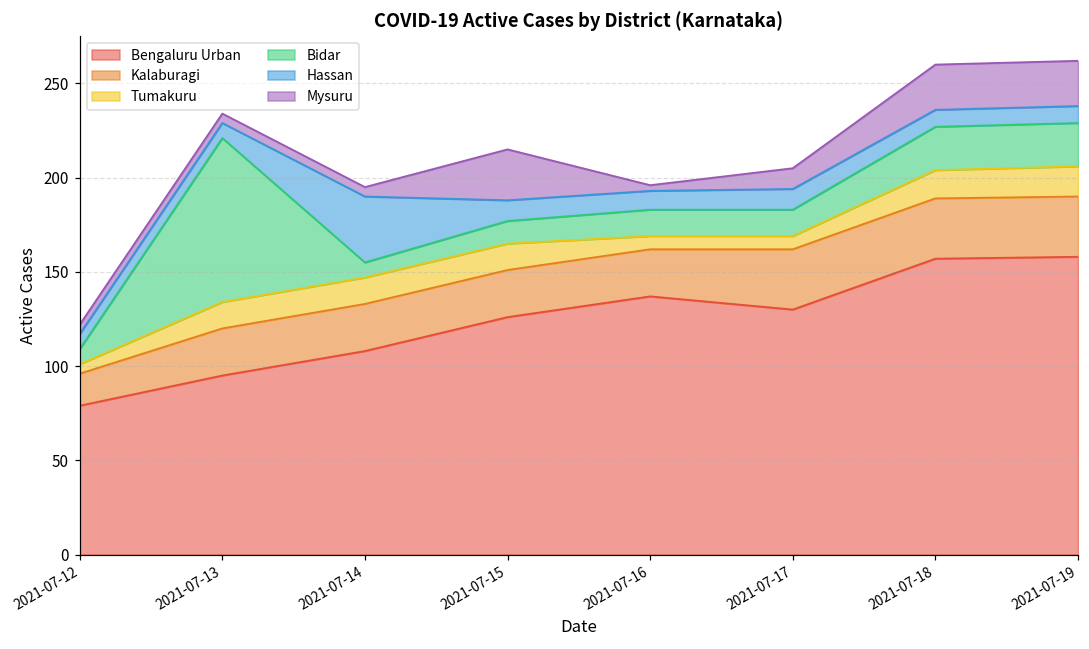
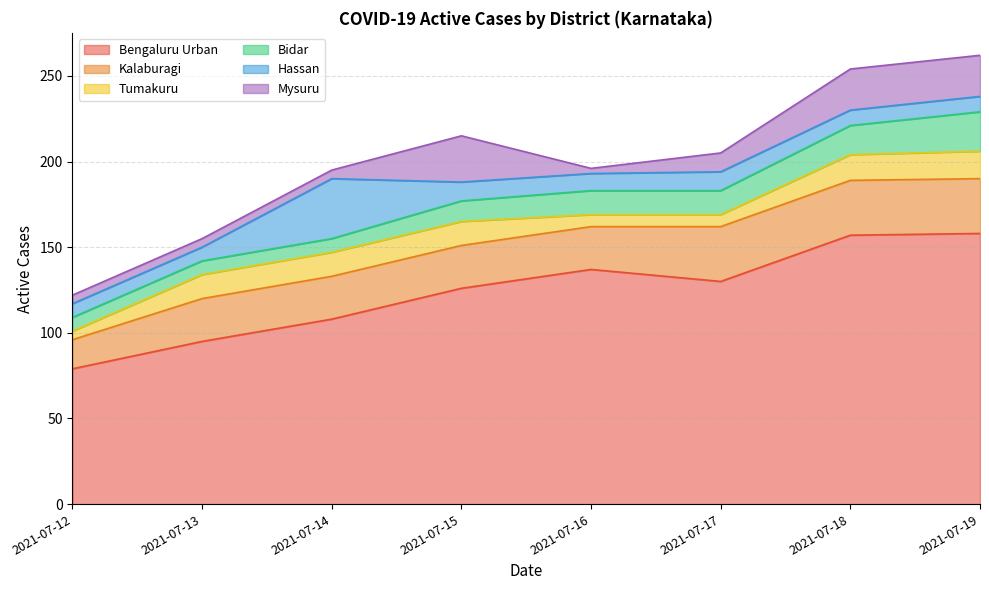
Bidar, 2021-07-13: 87 -> 8
Bidar, 2021-07-18: 23 -> 17
